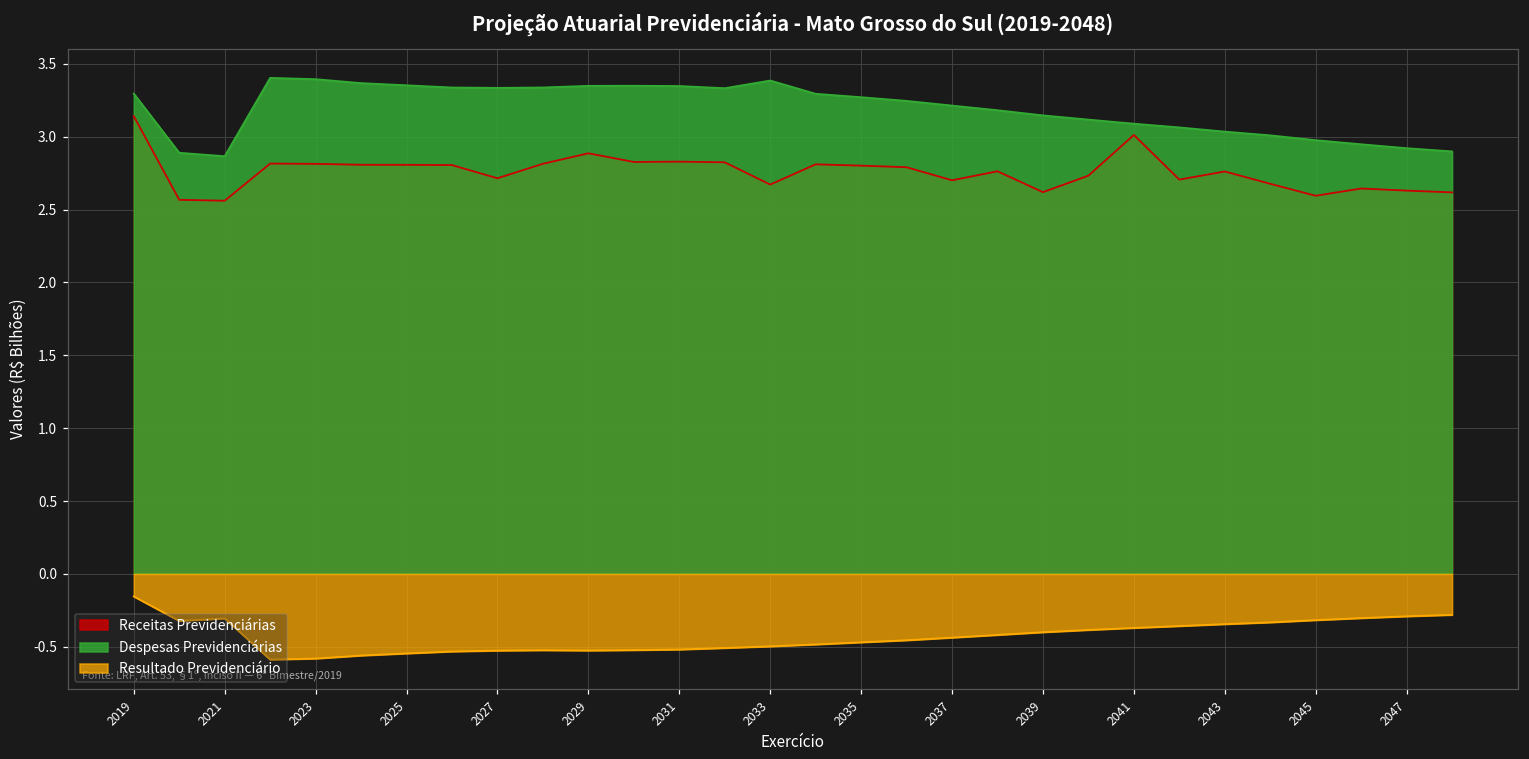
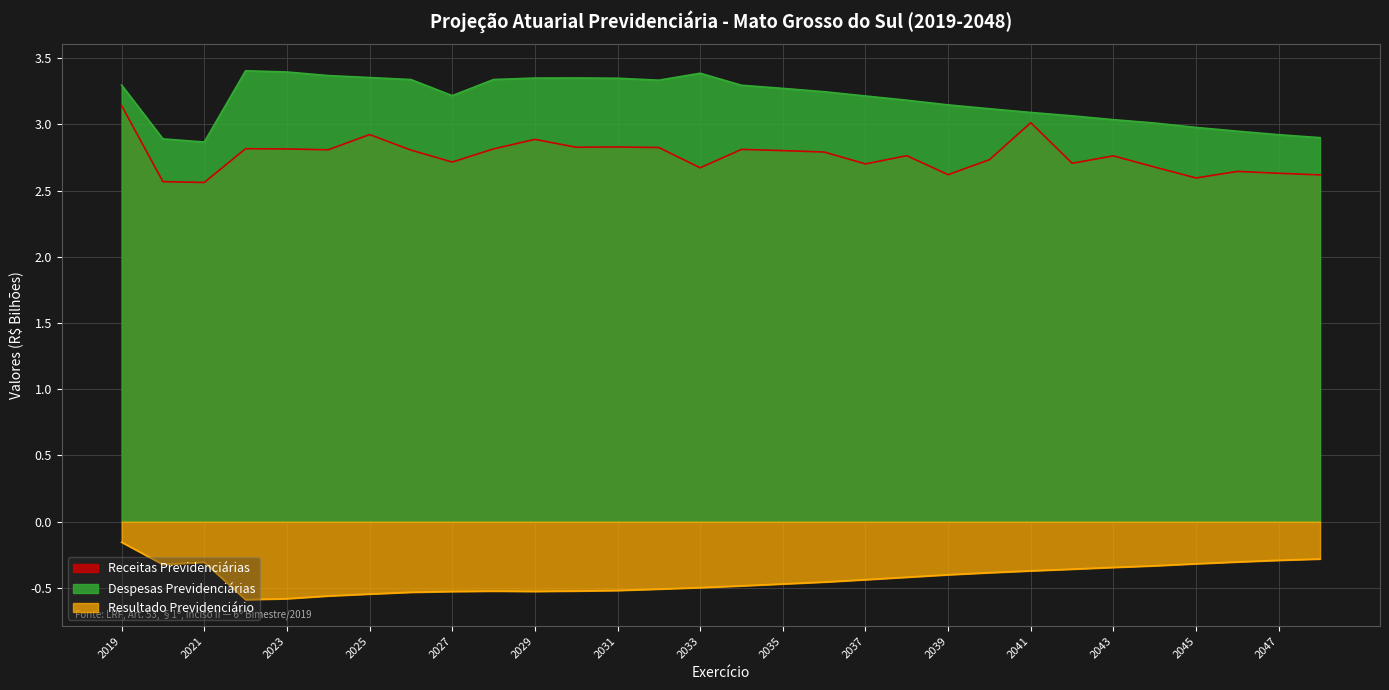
Receitas Previdenciárias, 2025: 2.81 -> 2.92
Despesas Previdenciárias, 2027: 3.33 -> 3.22
